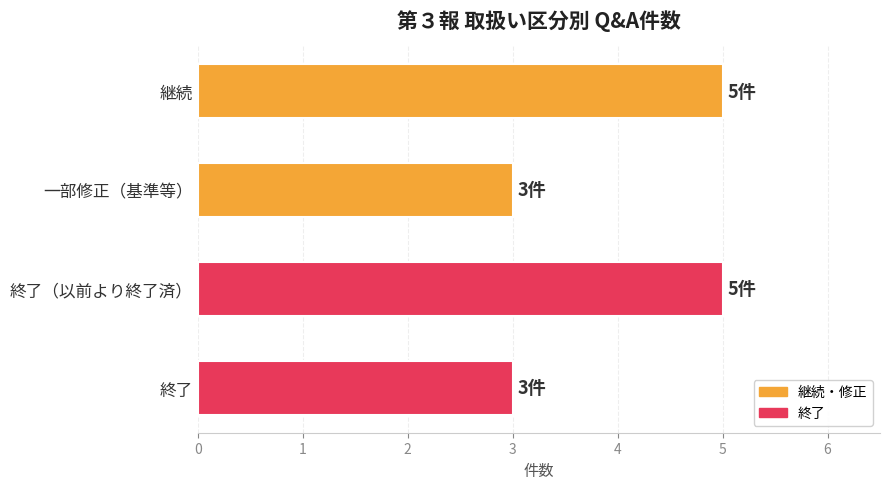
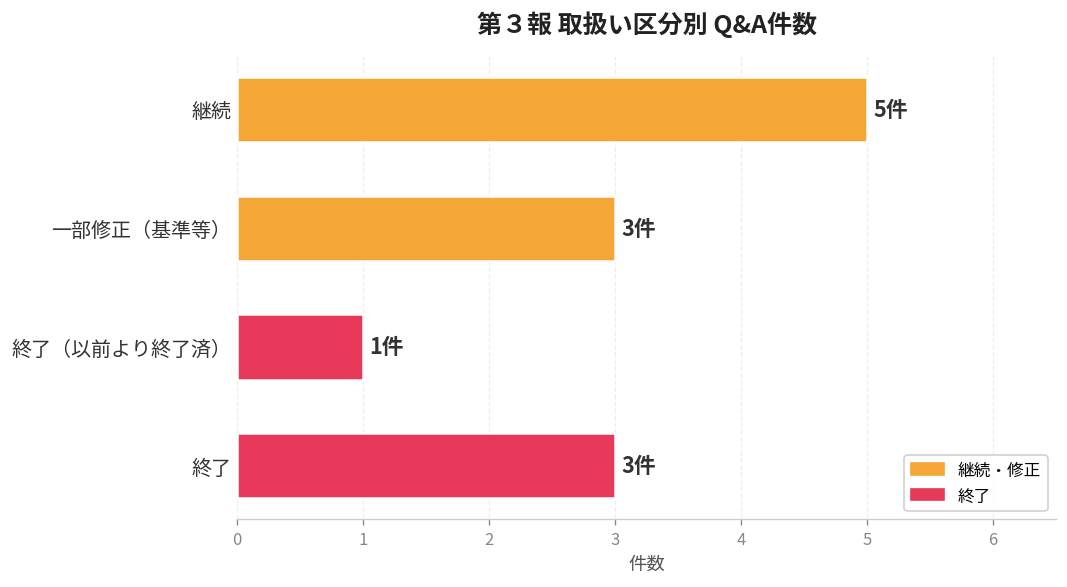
終了（以前より終了済）: 5件 -> 1件
